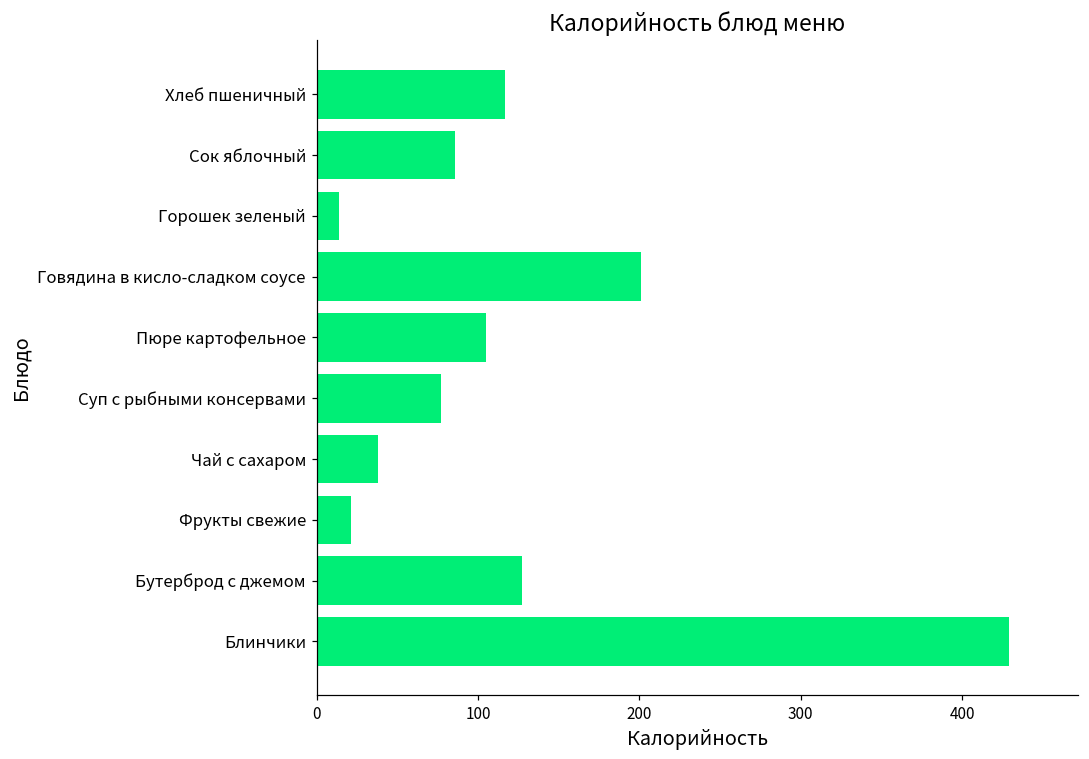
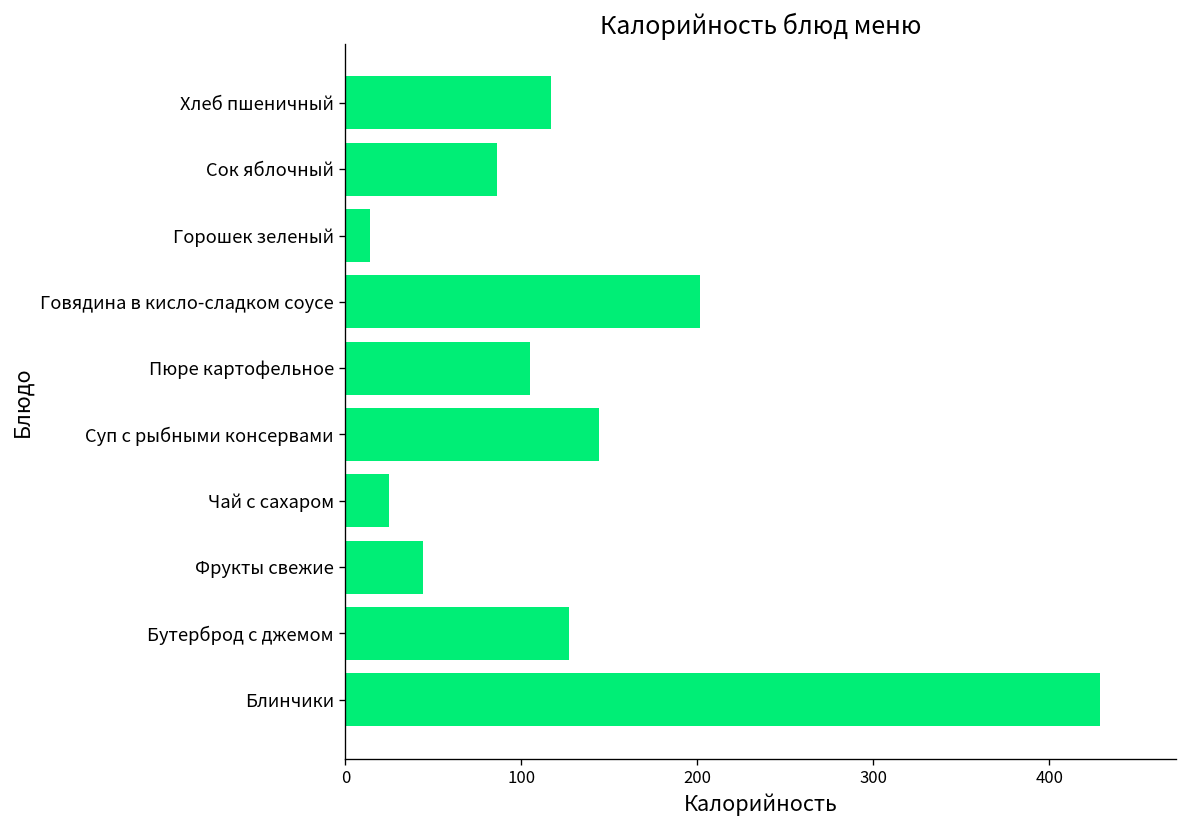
Суп с рыбными консервами: 77 -> 144
Чай с сахаром: 38 -> 25
Фрукты свежие: 21 -> 44
